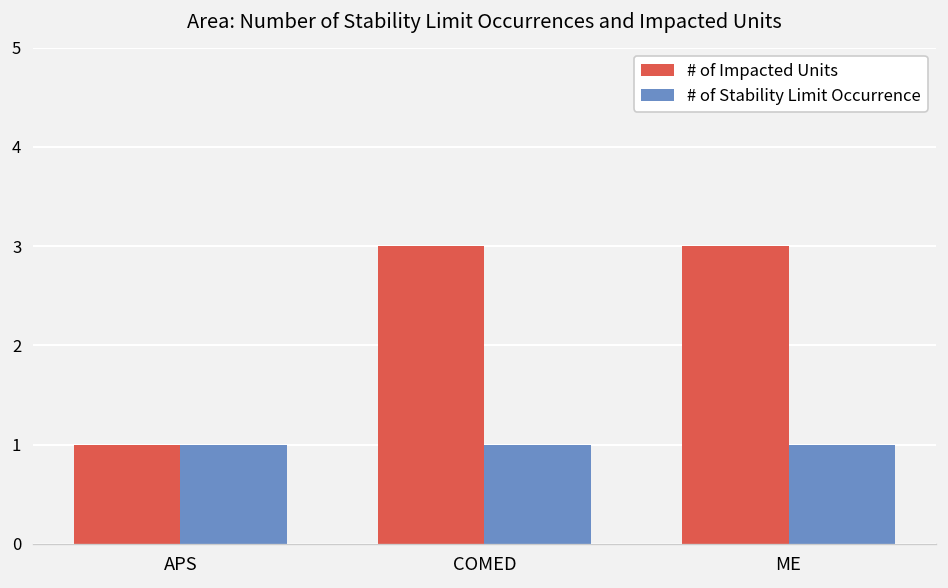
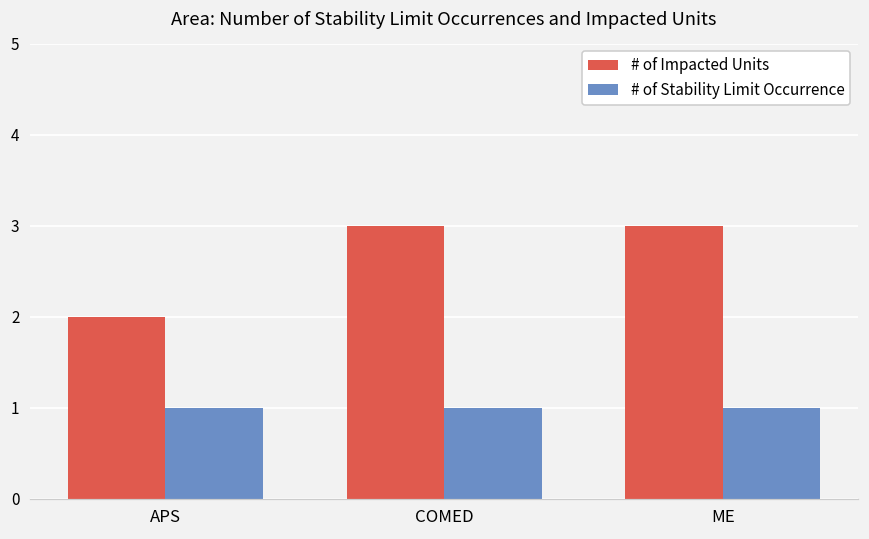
# of Impacted Units, APS: 1 -> 2
